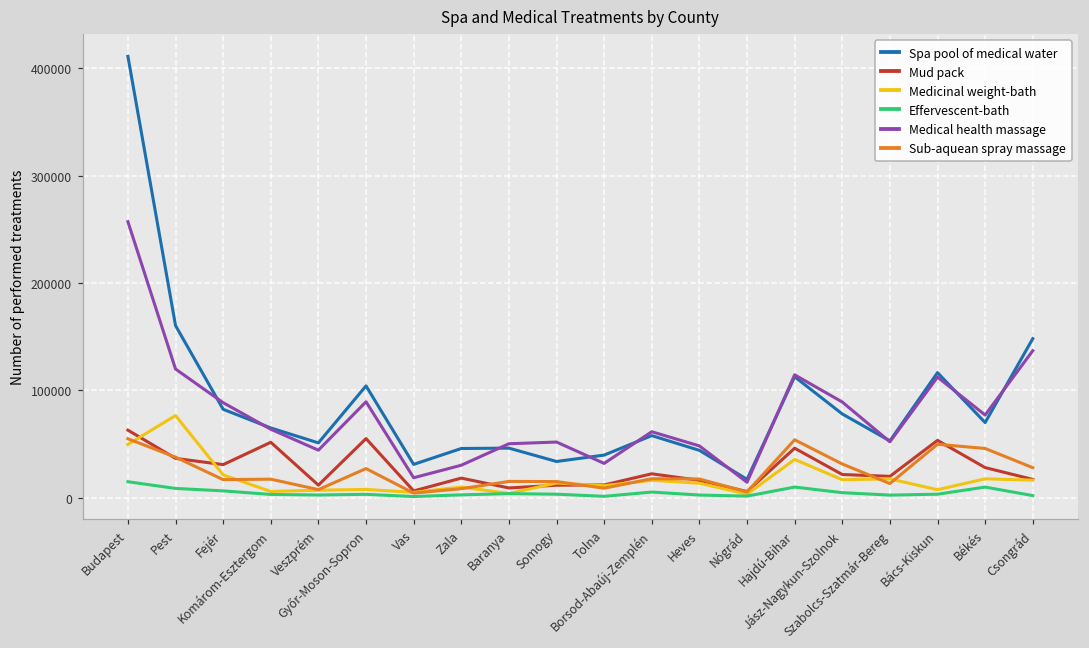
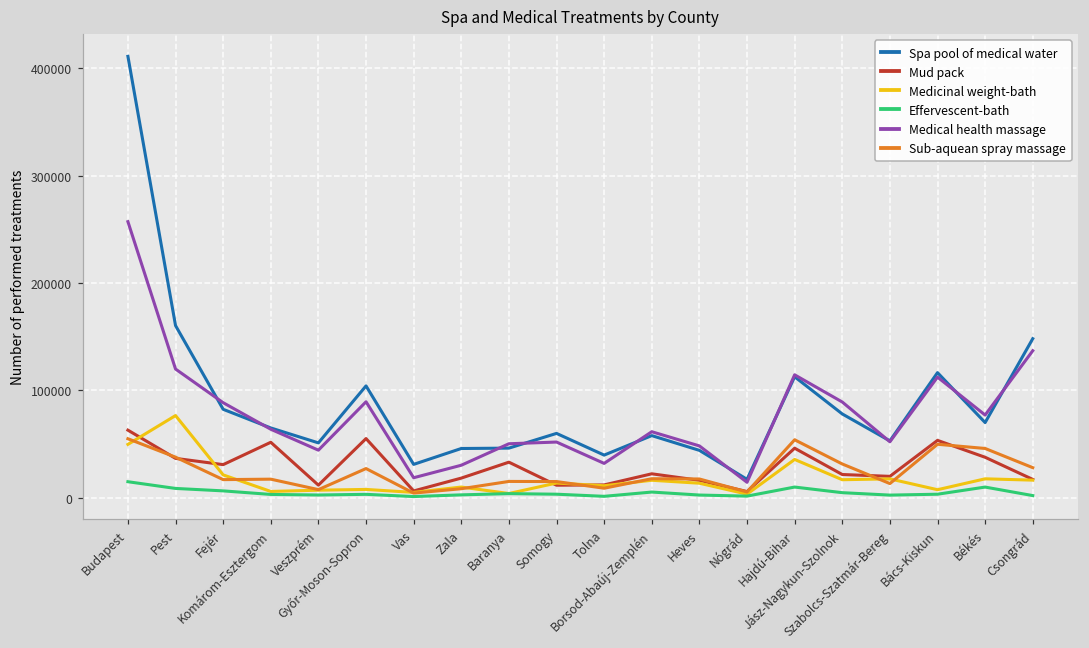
Mud pack, Baranya: 10000 -> 30000
Spa pool of medical water, Somogy: 30000 -> 60000
Mud pack, Békés: 30000 -> 40000
